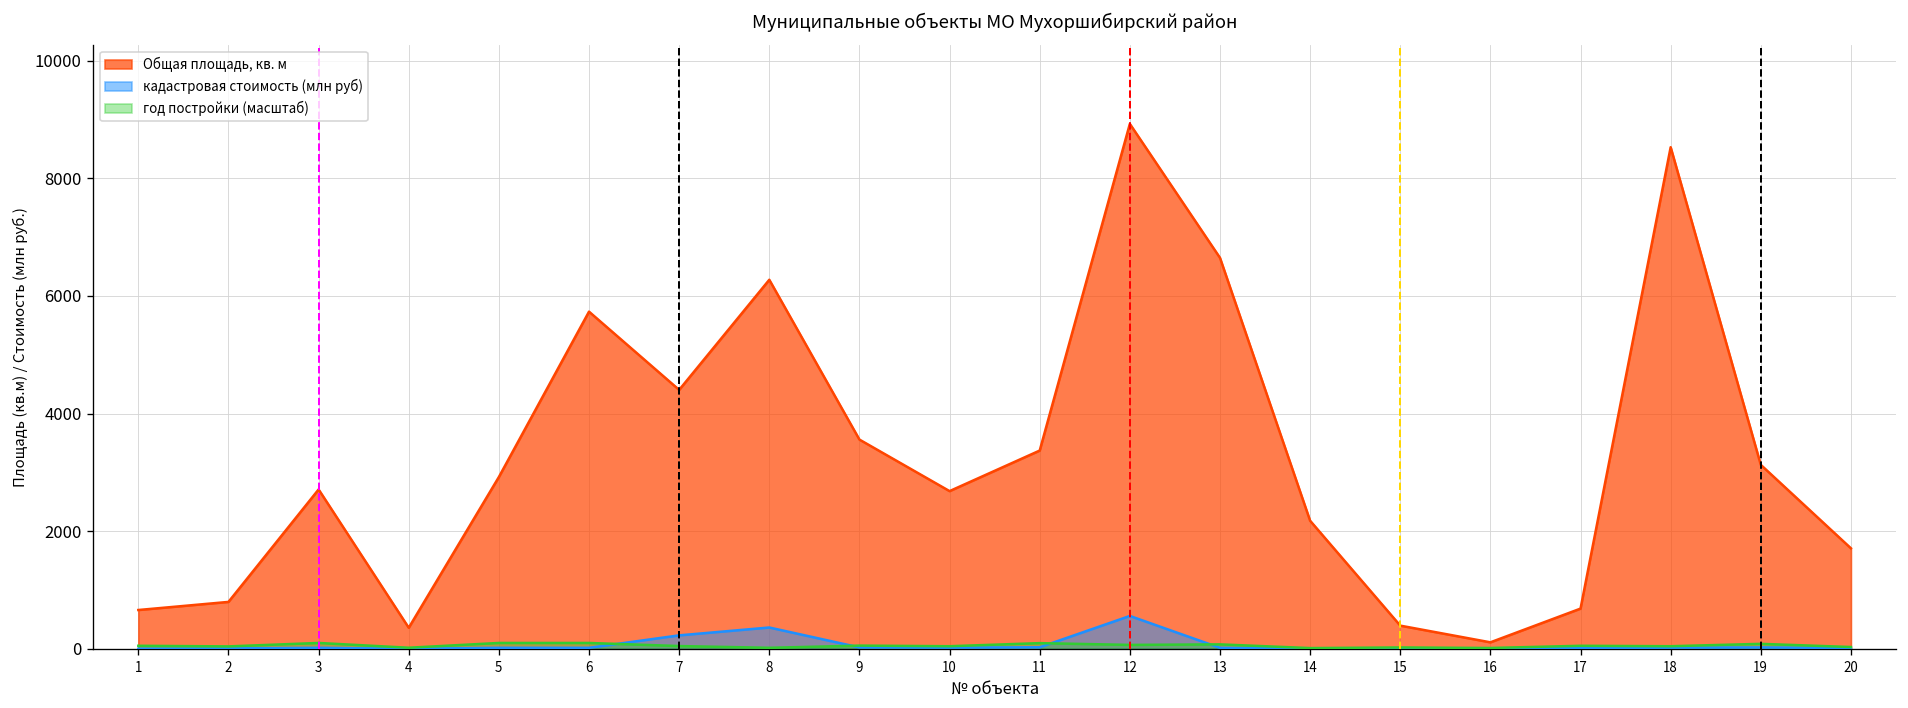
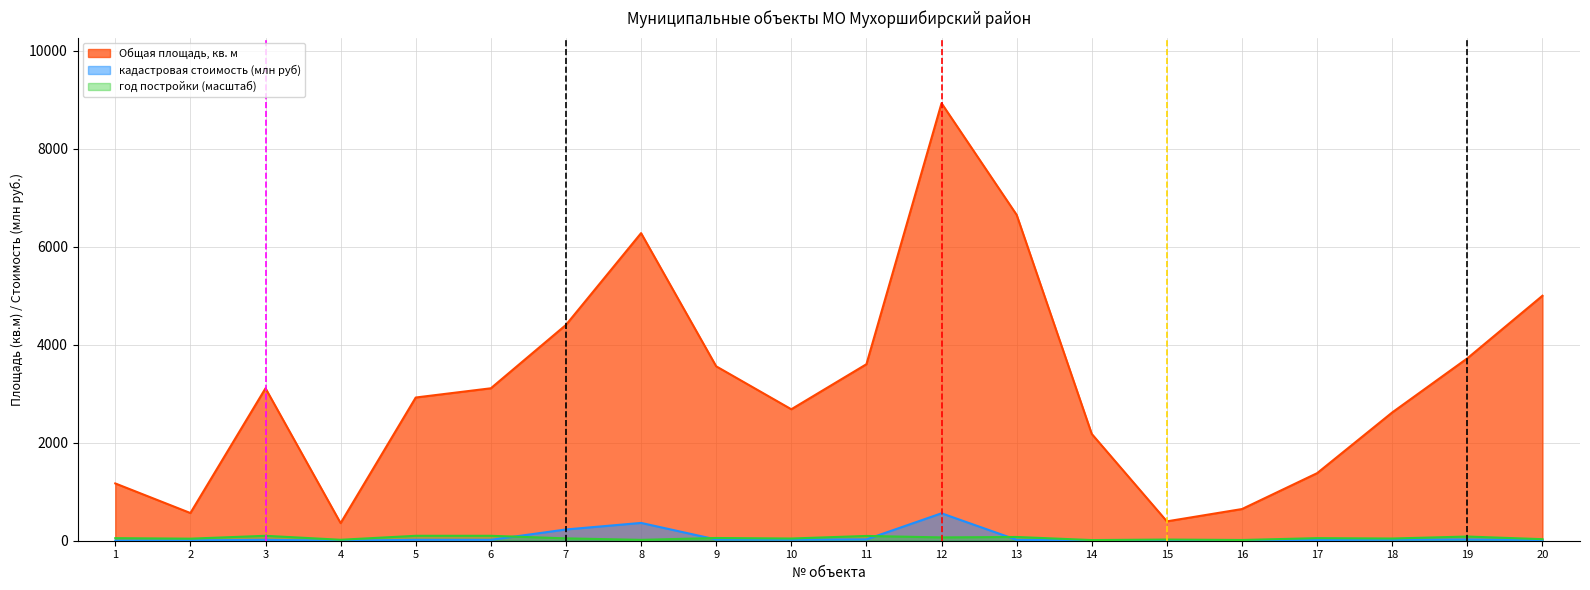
Общая площадь, кв. м, 1: 700 -> 1200
Общая площадь, кв. м, 2: 800 -> 600
Общая площадь, кв. м, 3: 2700 -> 3100
Общая площадь, кв. м, 6: 5700 -> 3100
Общая площадь, кв. м, 11: 3400 -> 3600
Общая площадь, кв. м, 16: 100 -> 600
Общая площадь, кв. м, 17: 700 -> 1400
Общая площадь, кв. м, 18: 8500 -> 2600
Общая площадь, кв. м, 19: 3100 -> 3700
Общая площадь, кв. м, 20: 1700 -> 5000
